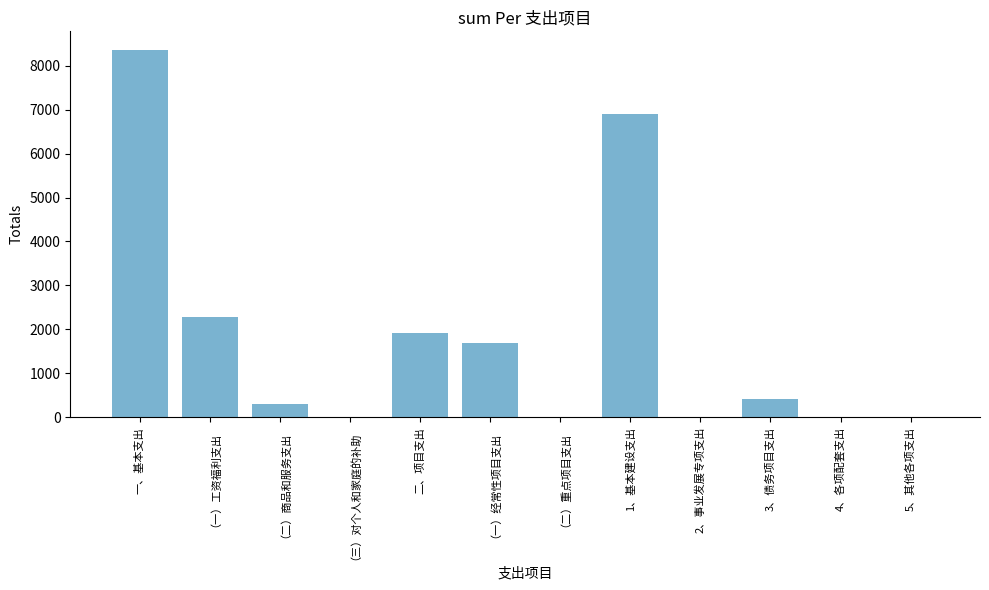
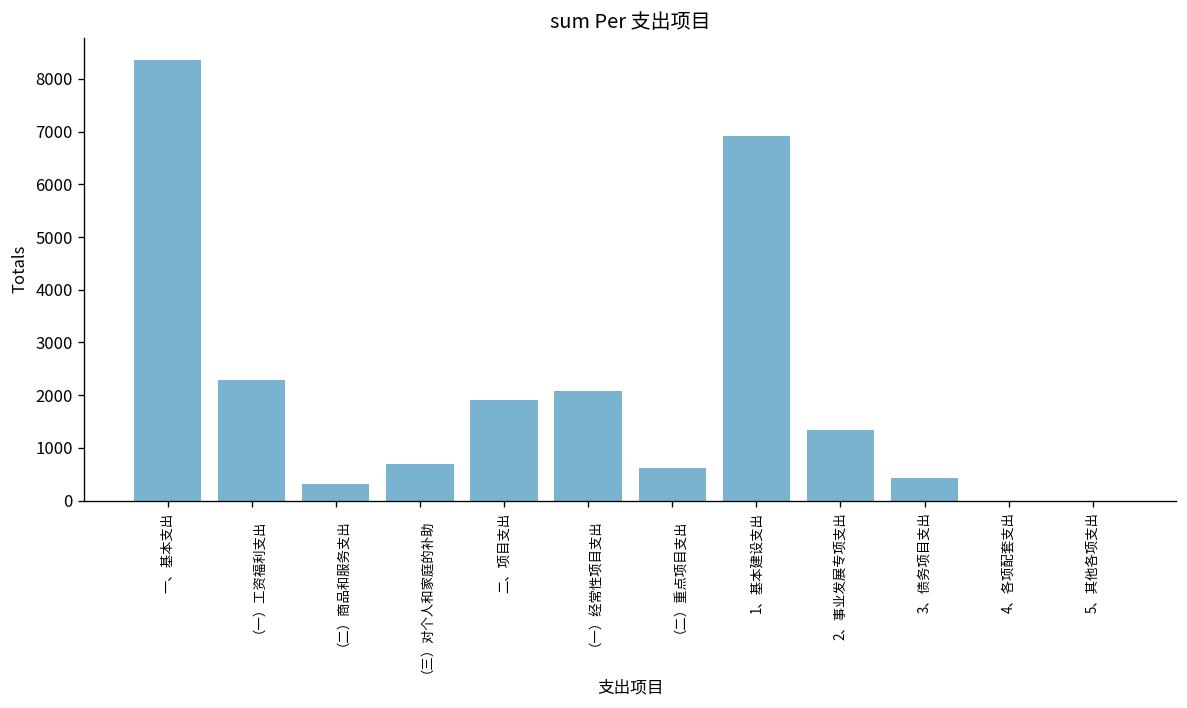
（三）对个人和家庭的补助: 0 -> 700
（一）经常性项目支出: 1700 -> 2100
（二）重点项目支出: 0 -> 600
2、事业发展专项支出: 0 -> 1300
